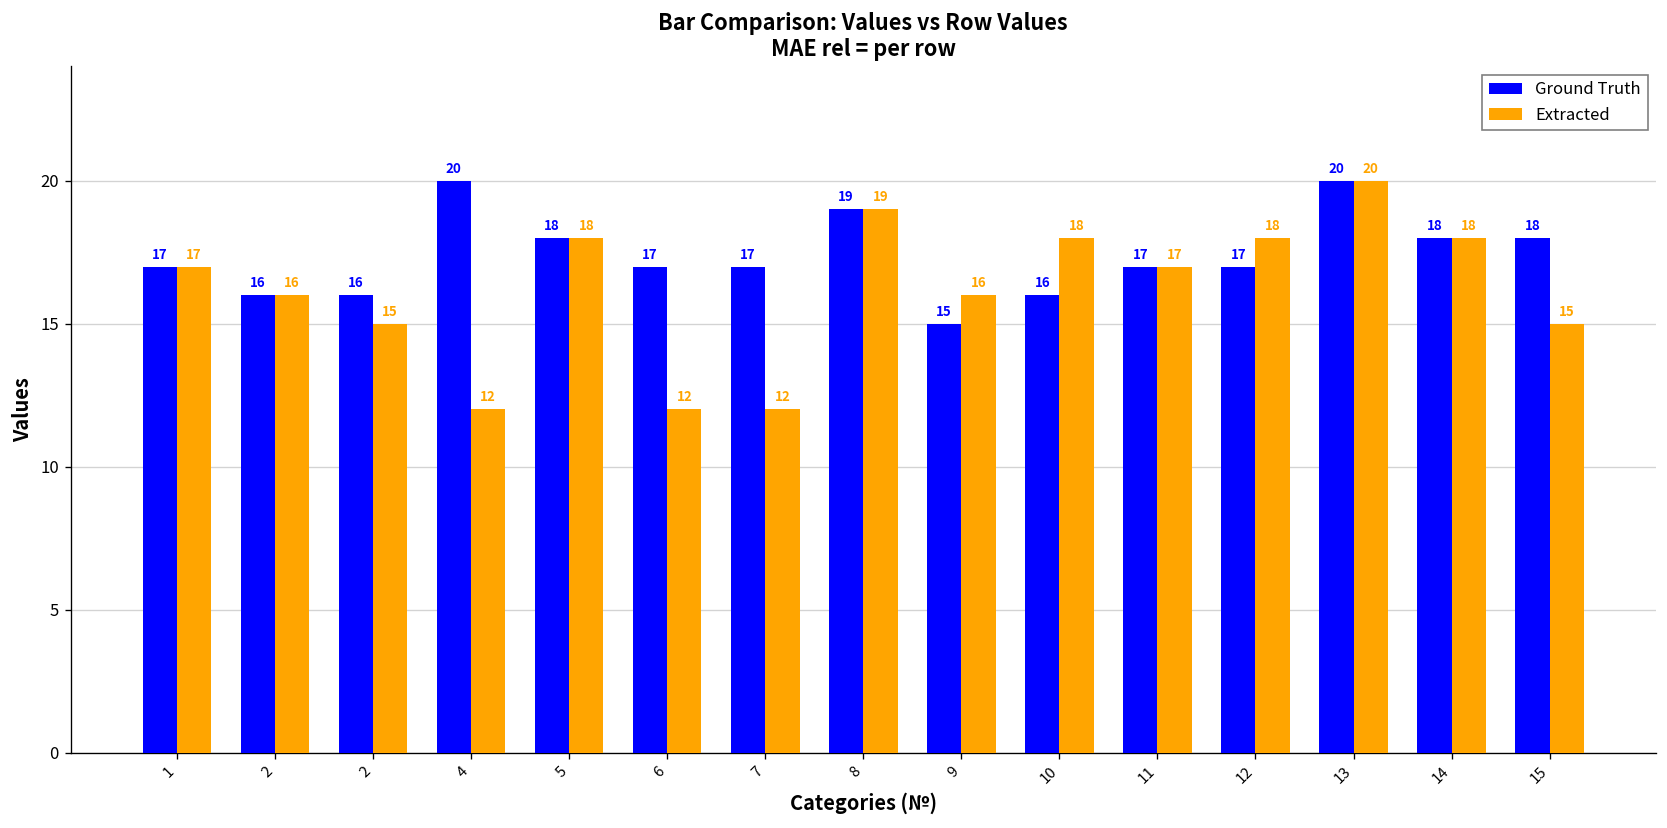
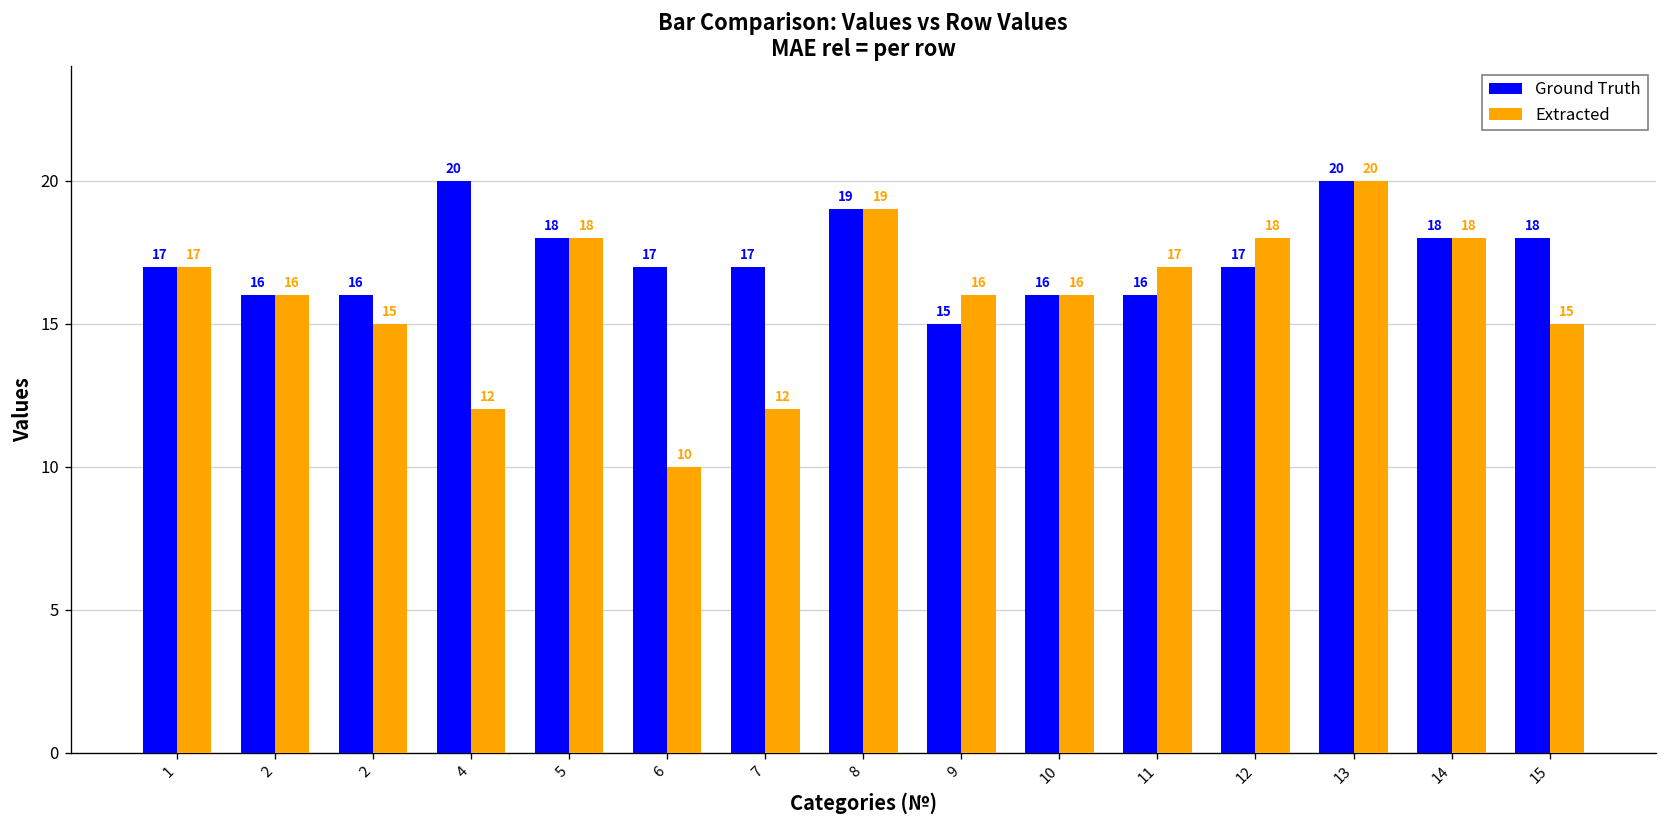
Extracted, 6: 12 -> 10
Extracted, 10: 18 -> 16
Ground Truth, 11: 17 -> 16
